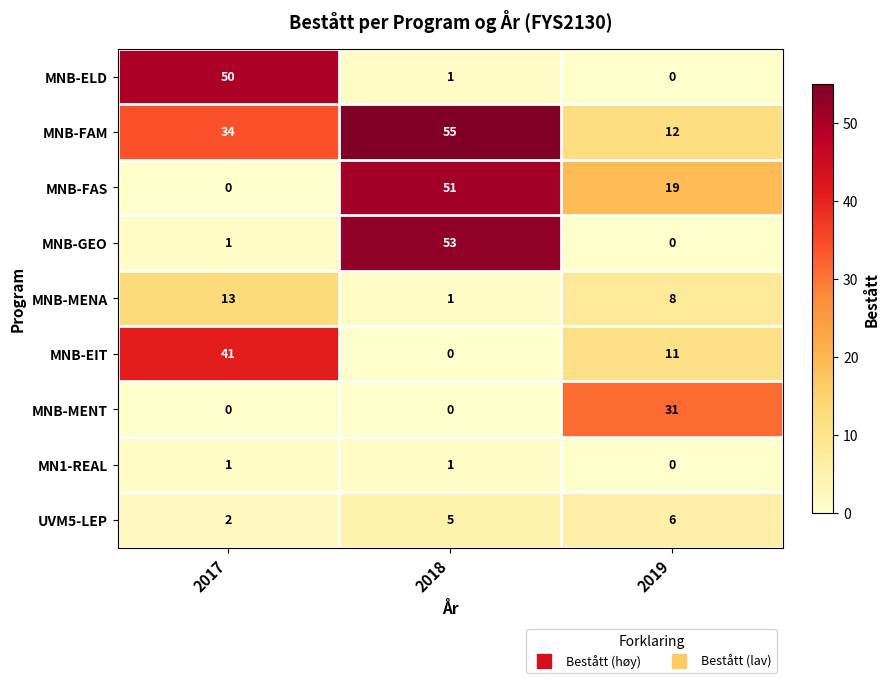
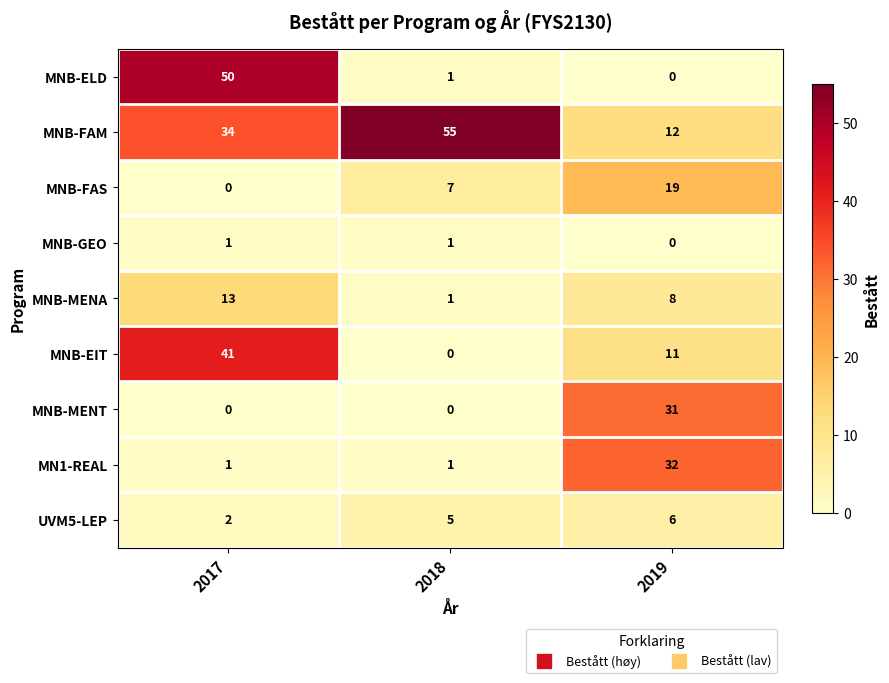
MNB-FAS, 2018: 51 -> 7
MNB-GEO, 2018: 53 -> 1
MN1-REAL, 2019: 0 -> 32
